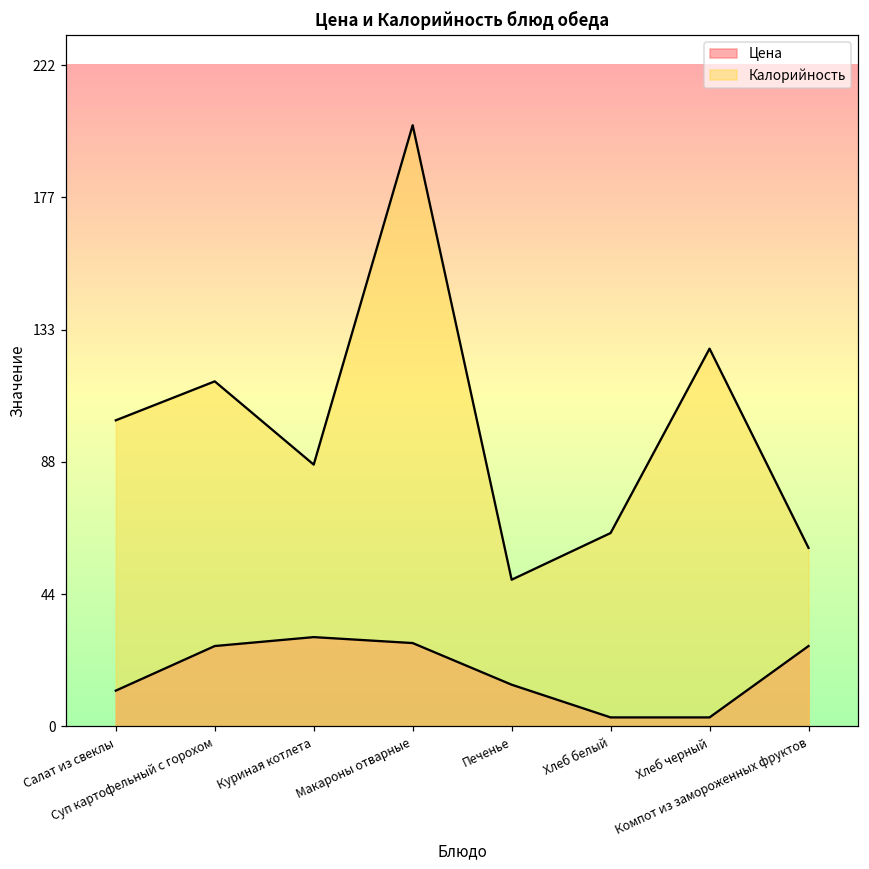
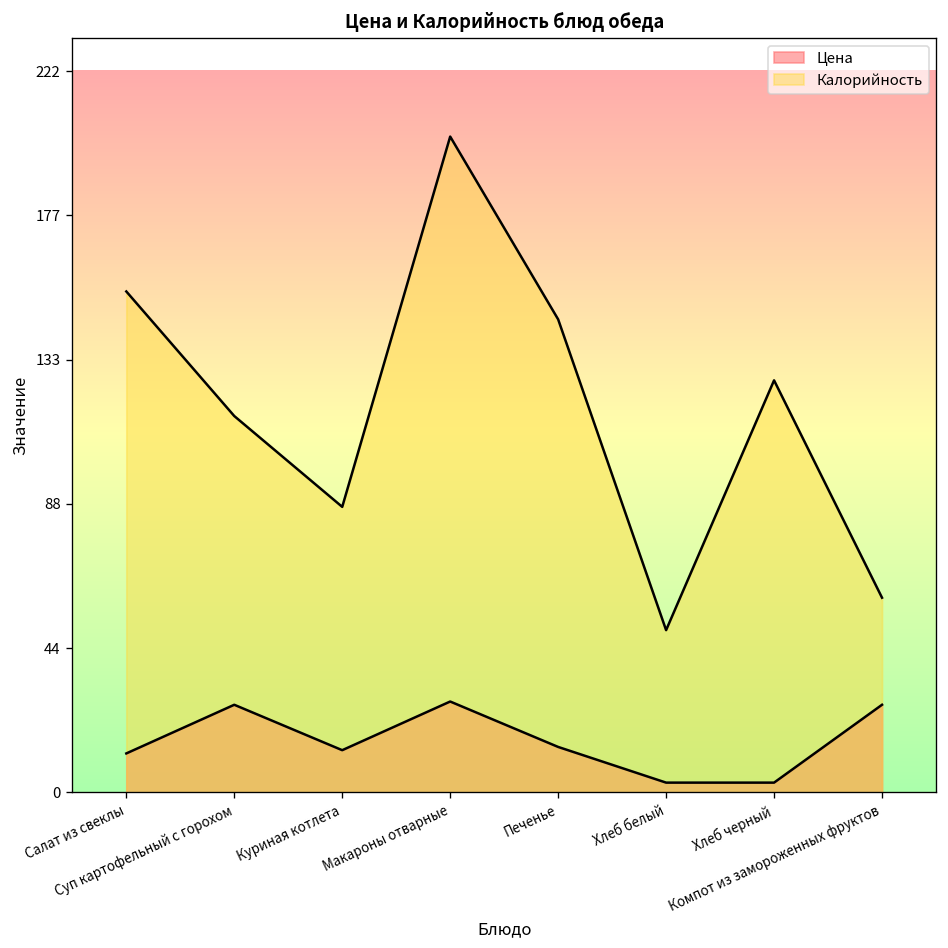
Калорийность, Салат из свеклы: 103 -> 154
Цена, Куриная котлета: 30 -> 13
Калорийность, Печенье: 49 -> 146
Калорийность, Хлеб белый: 65 -> 50
